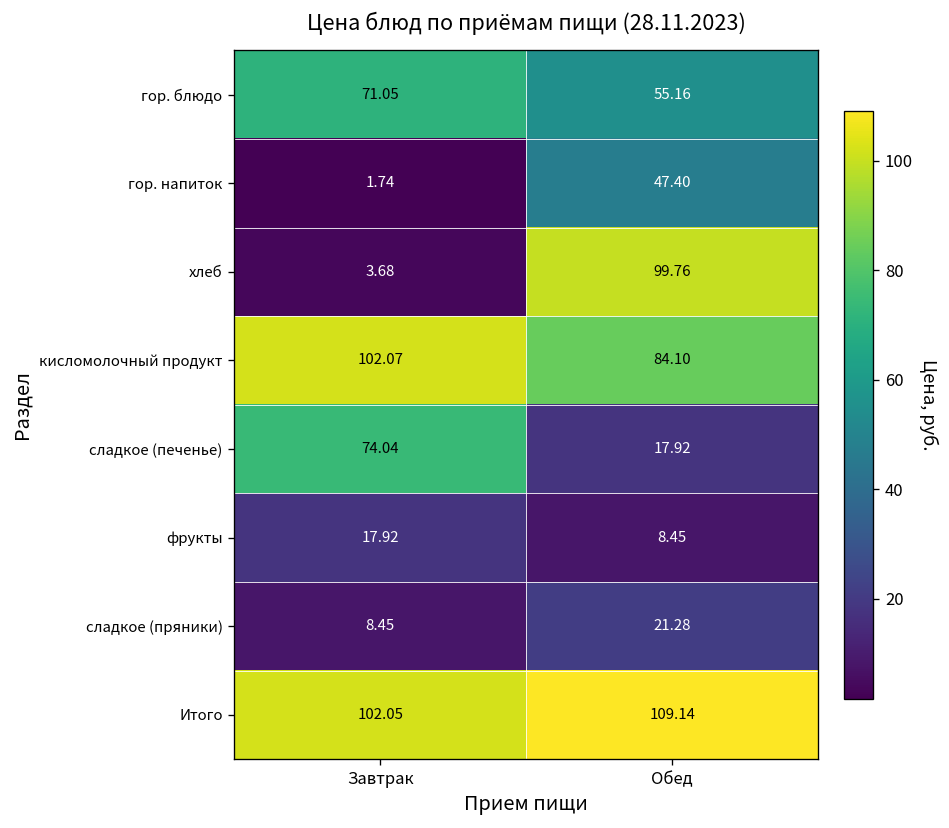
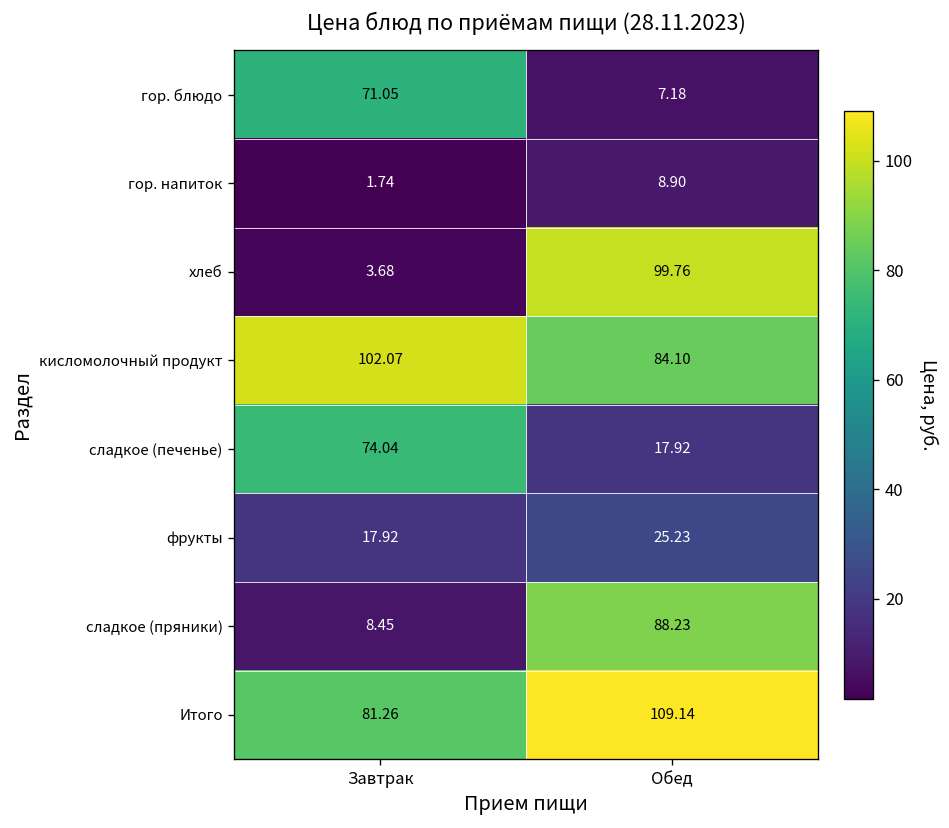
гор. блюдо, Обед: 55.16 -> 7.18
гор. напиток, Обед: 47.40 -> 8.90
фрукты, Обед: 8.45 -> 25.23
сладкое (пряники), Обед: 21.28 -> 88.23
Итого, Завтрак: 102.05 -> 81.26
